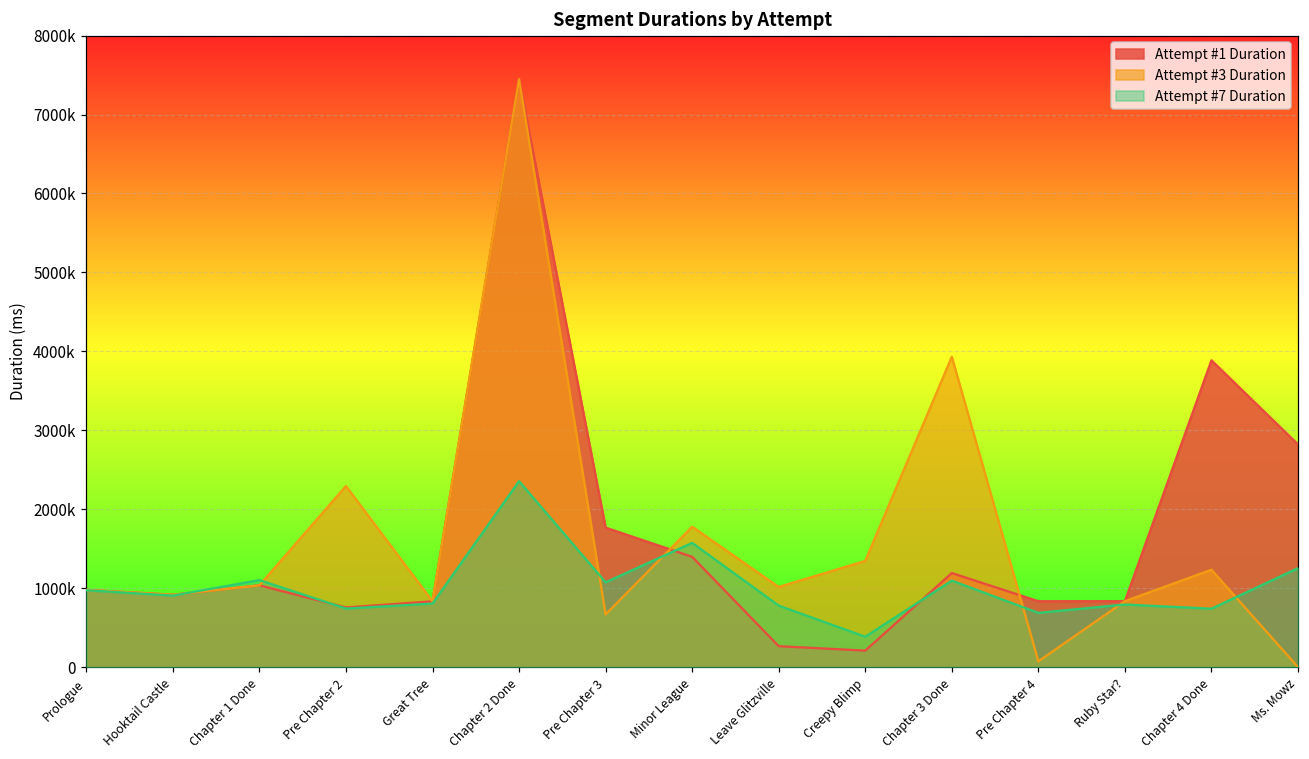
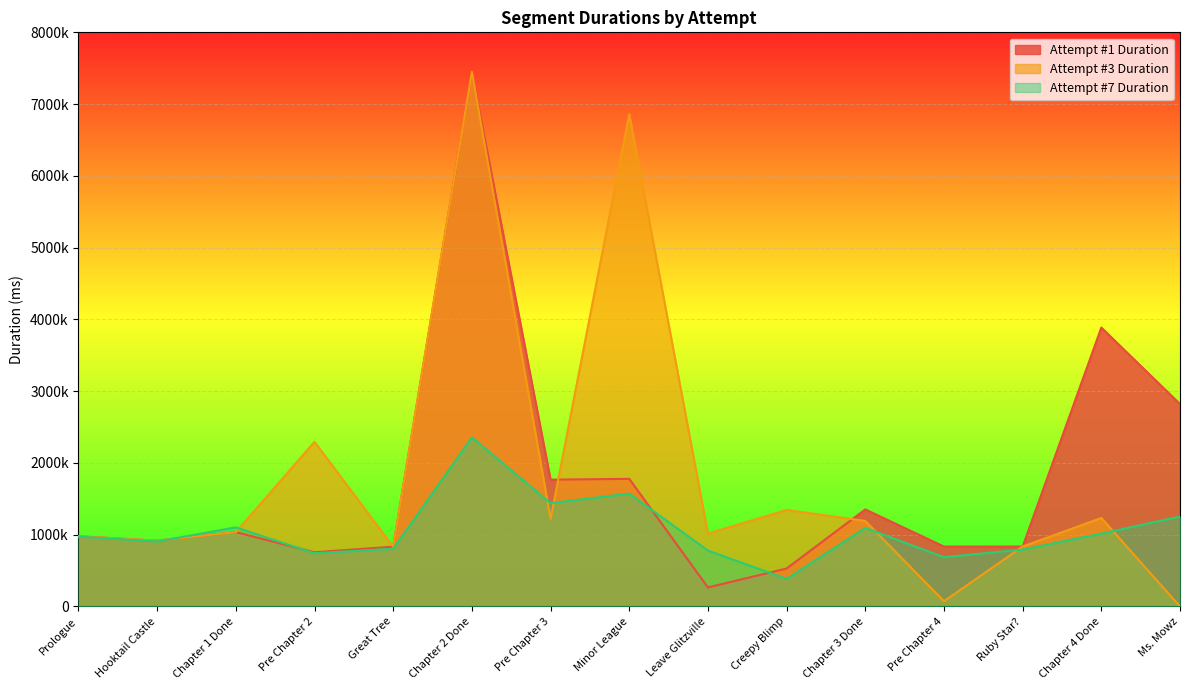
Attempt #3 Duration, Pre Chapter 3: 700000 -> 1200000
Attempt #7 Duration, Pre Chapter 3: 1100000 -> 1400000
Attempt #1 Duration, Minor League: 1400000 -> 1800000
Attempt #3 Duration, Minor League: 1800000 -> 6900000
Attempt #1 Duration, Creepy Blimp: 200000 -> 500000
Attempt #1 Duration, Chapter 3 Done: 1200000 -> 1400000
Attempt #3 Duration, Chapter 3 Done: 3900000 -> 1200000
Attempt #7 Duration, Chapter 4 Done: 700000 -> 1000000
